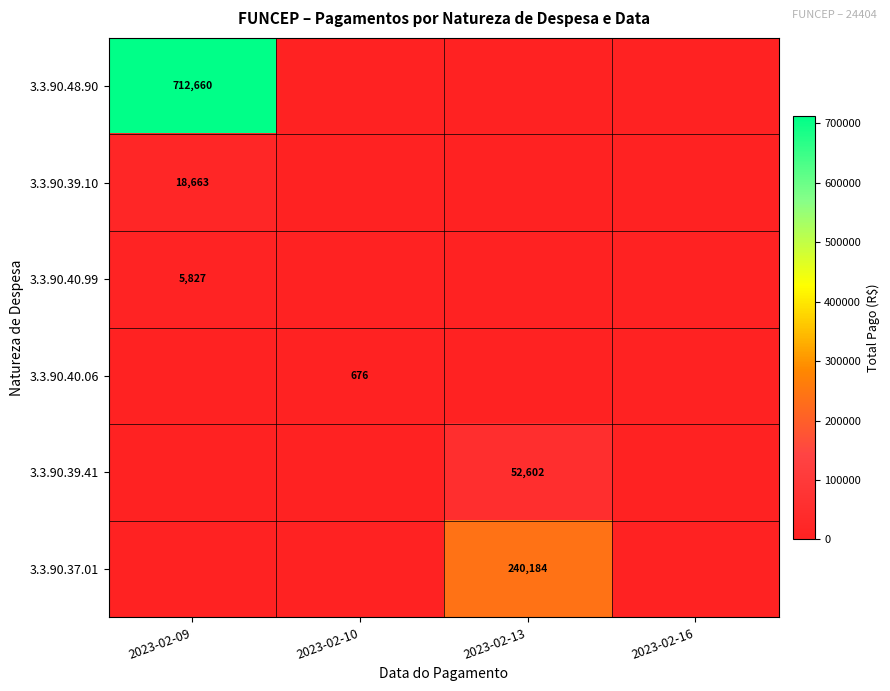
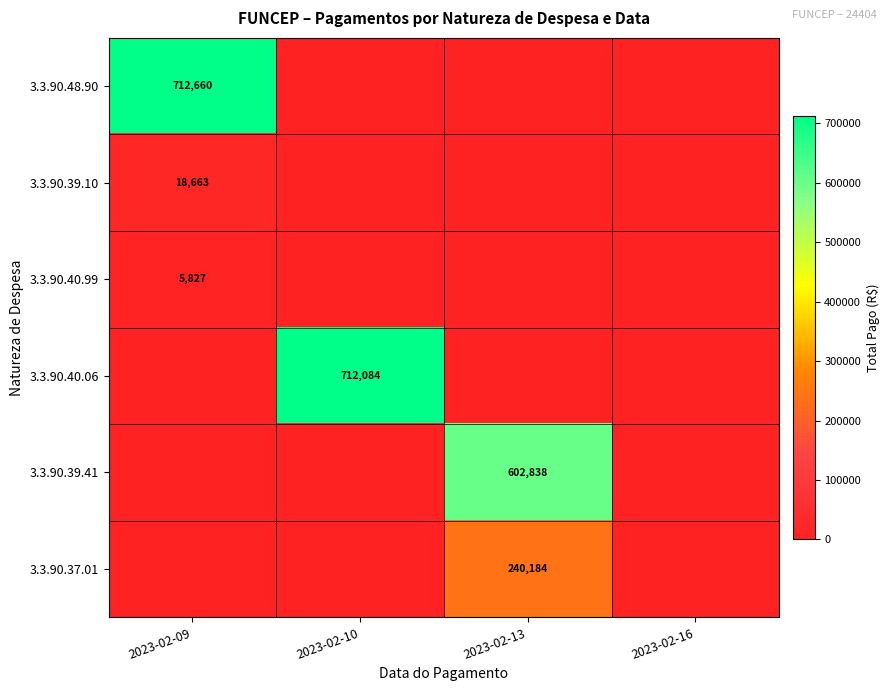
3.3.90.40.06, 2023-02-10: 676 -> 712,084
3.3.90.39.41, 2023-02-13: 52,602 -> 602,838
